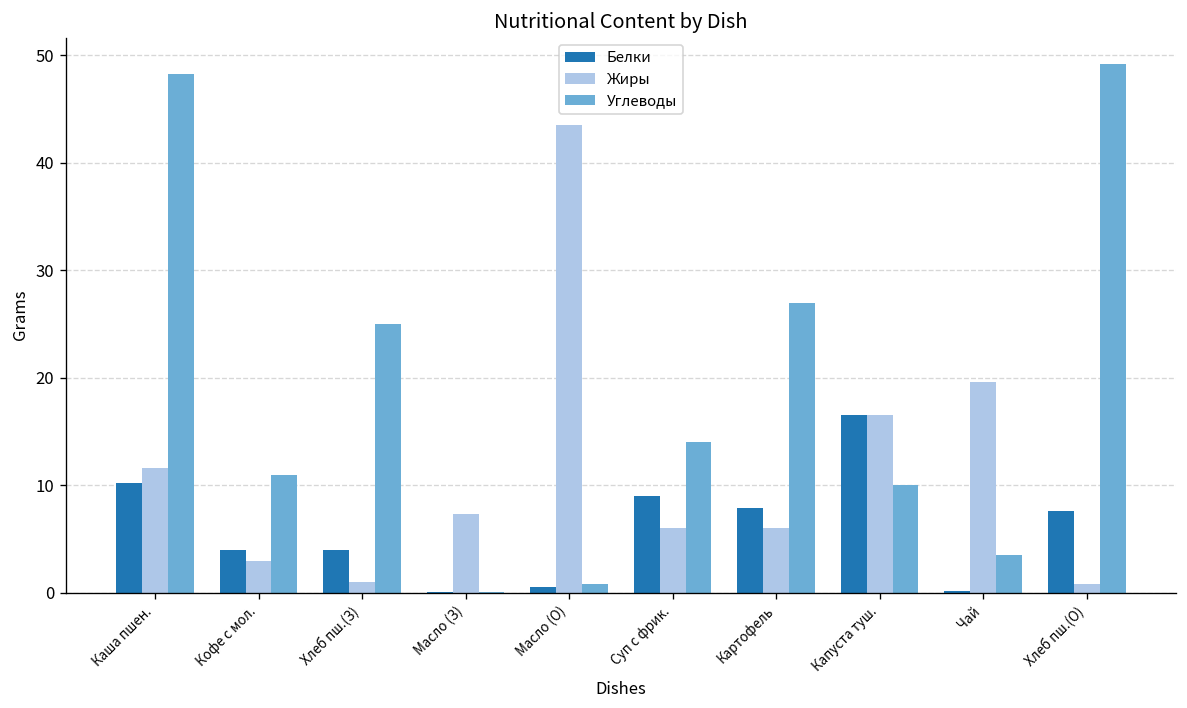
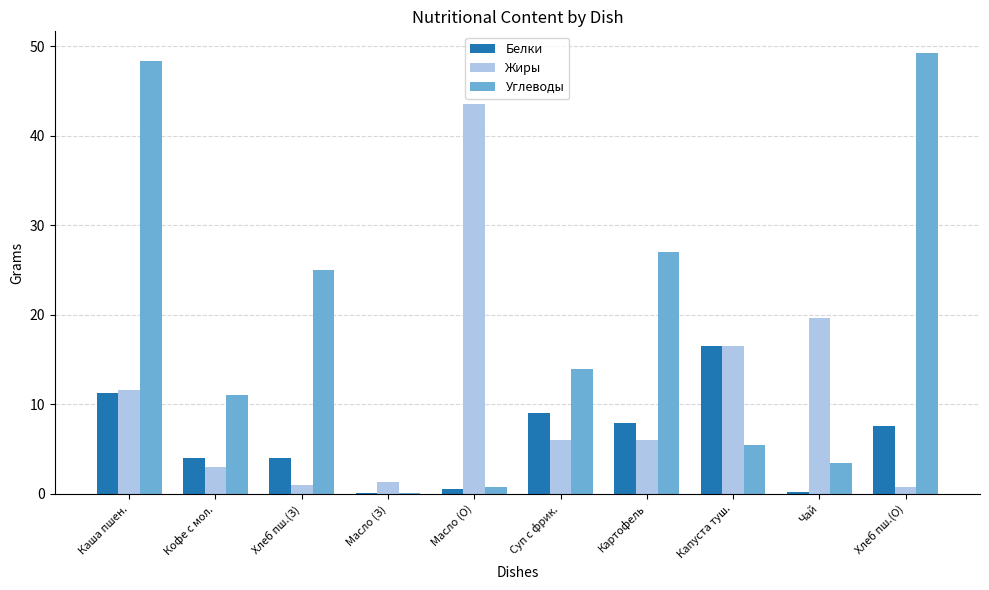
Белки, Каша пшен.: 10 -> 11
Жиры, Масло (З): 7 -> 1
Углеводы, Капуста туш.: 10 -> 6
